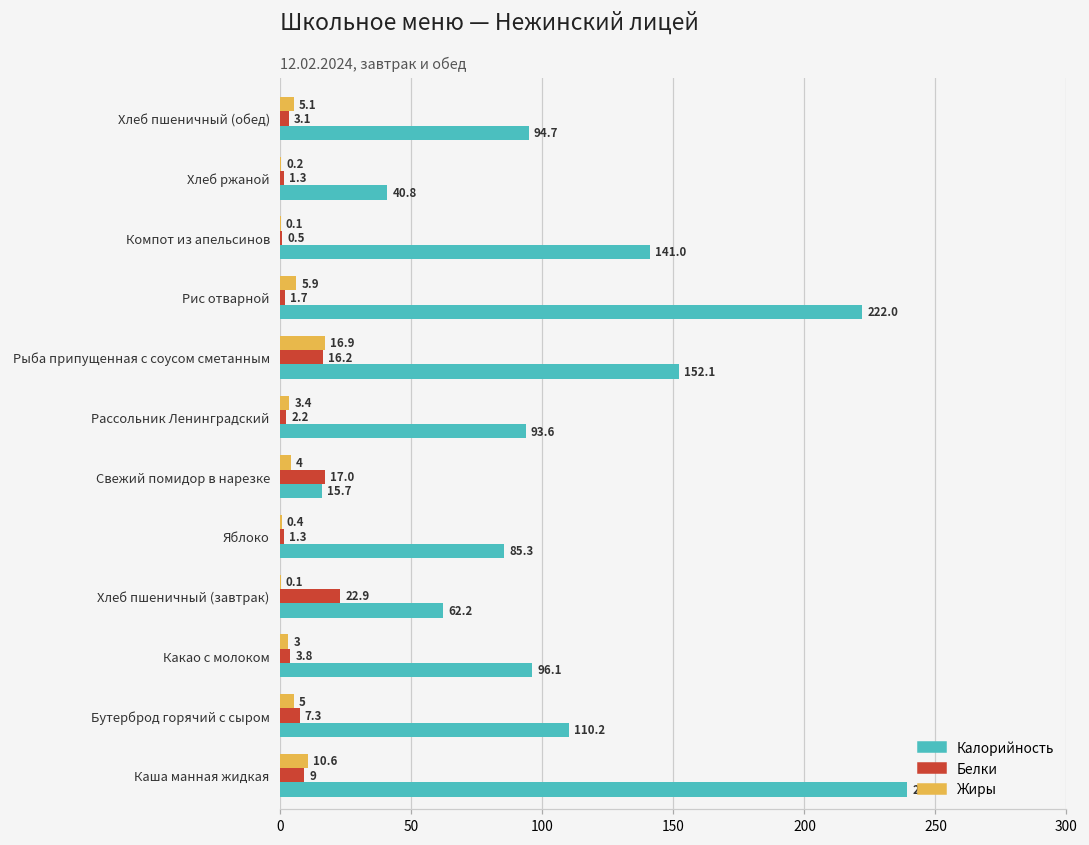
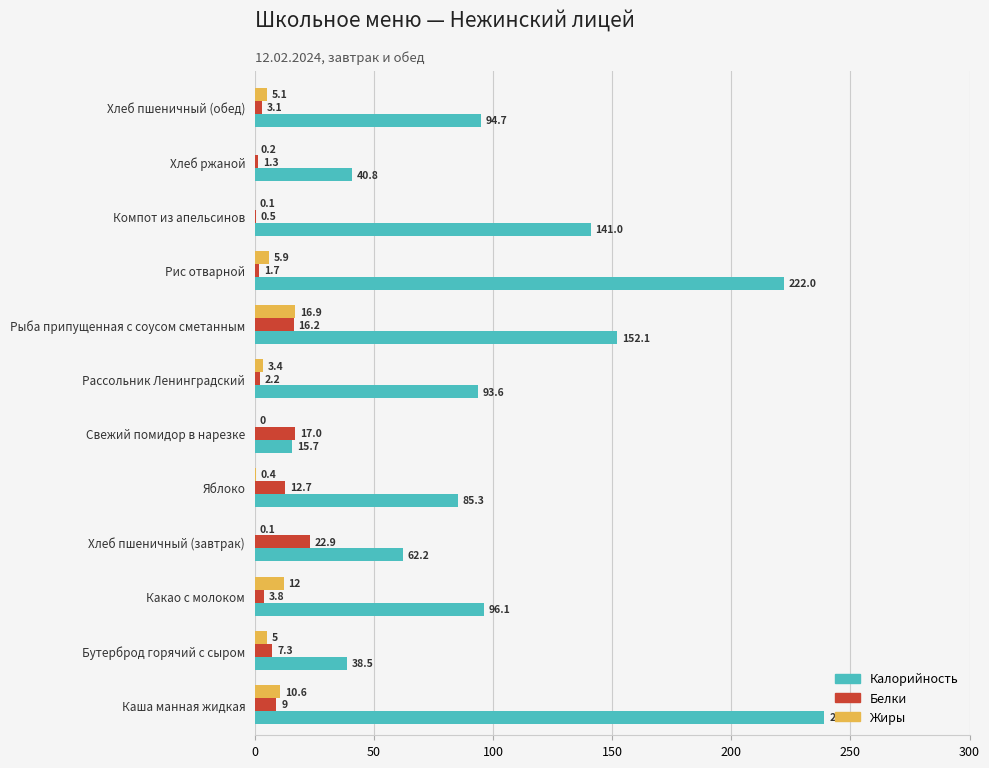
Жиры, Свежий помидор в нарезке: 4 -> 0
Белки, Яблоко: 1.3 -> 12.7
Жиры, Какао с молоком: 3 -> 12
Калорийность, Бутерброд горячий с сыром: 110.2 -> 38.5
